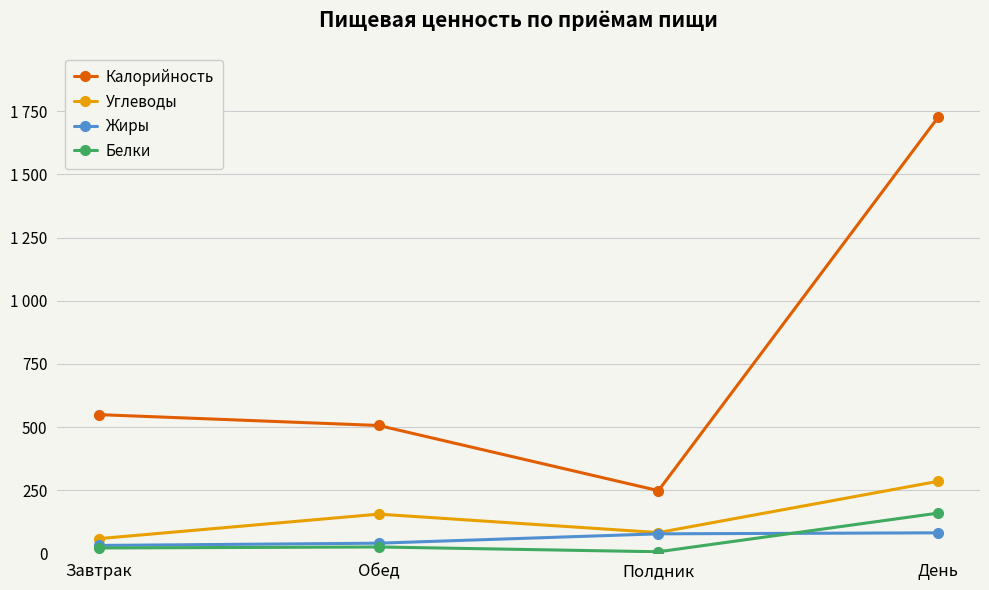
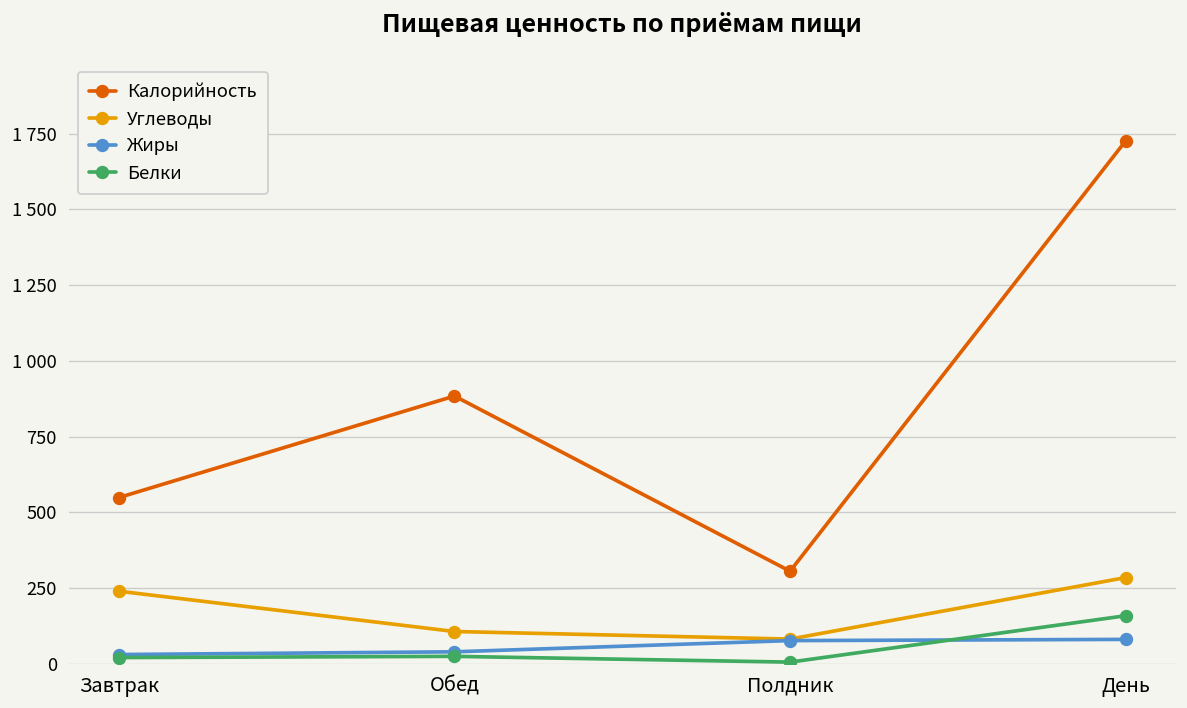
Углеводы, Завтрак: 60 -> 240
Калорийность, Обед: 510 -> 880
Углеводы, Обед: 160 -> 110
Калорийность, Полдник: 250 -> 310
